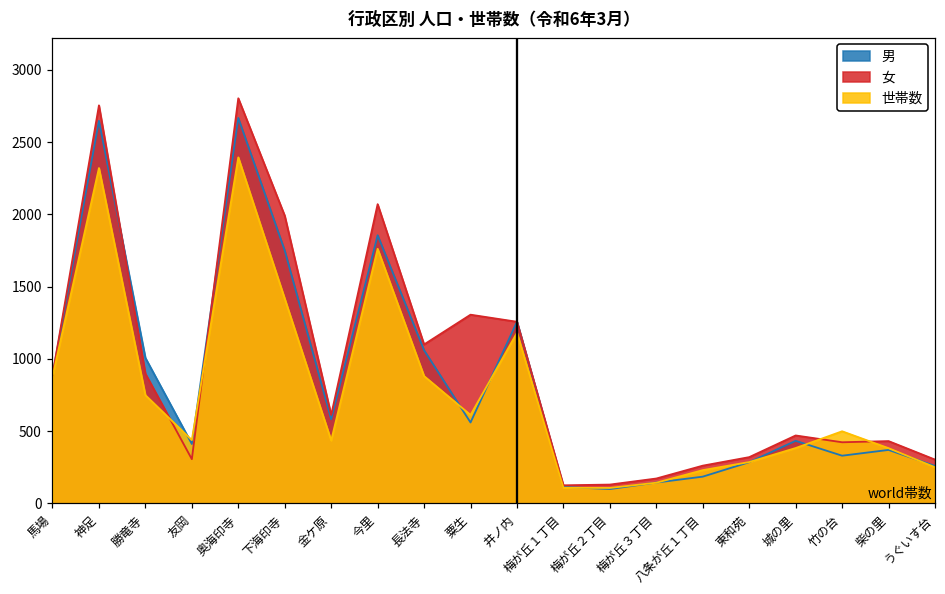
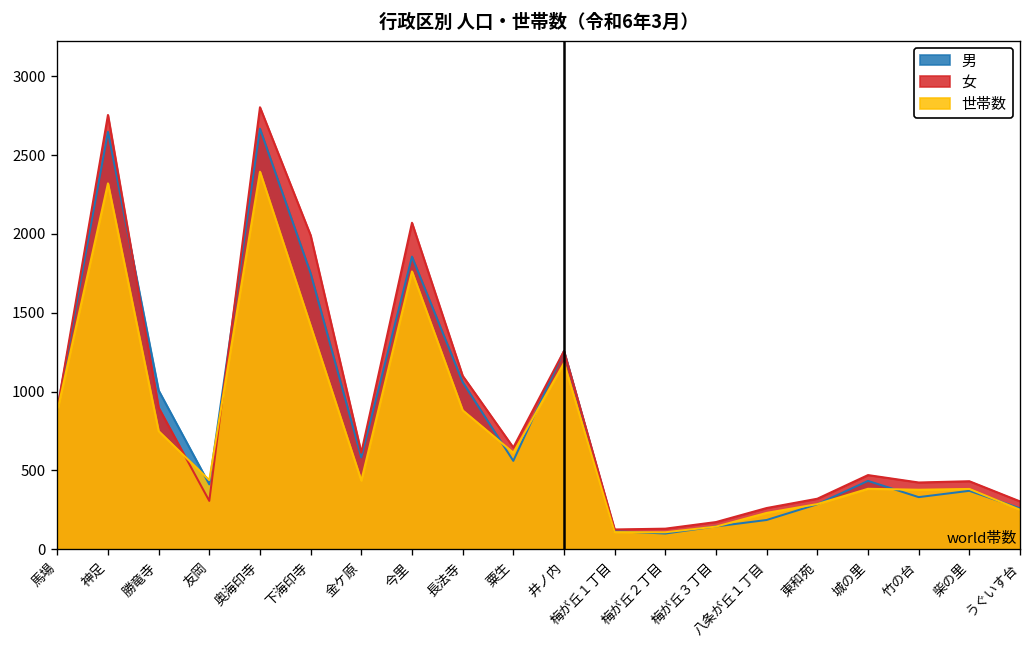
女, 粟生: 1310 -> 650
世帯数, 竹の台: 500 -> 380
